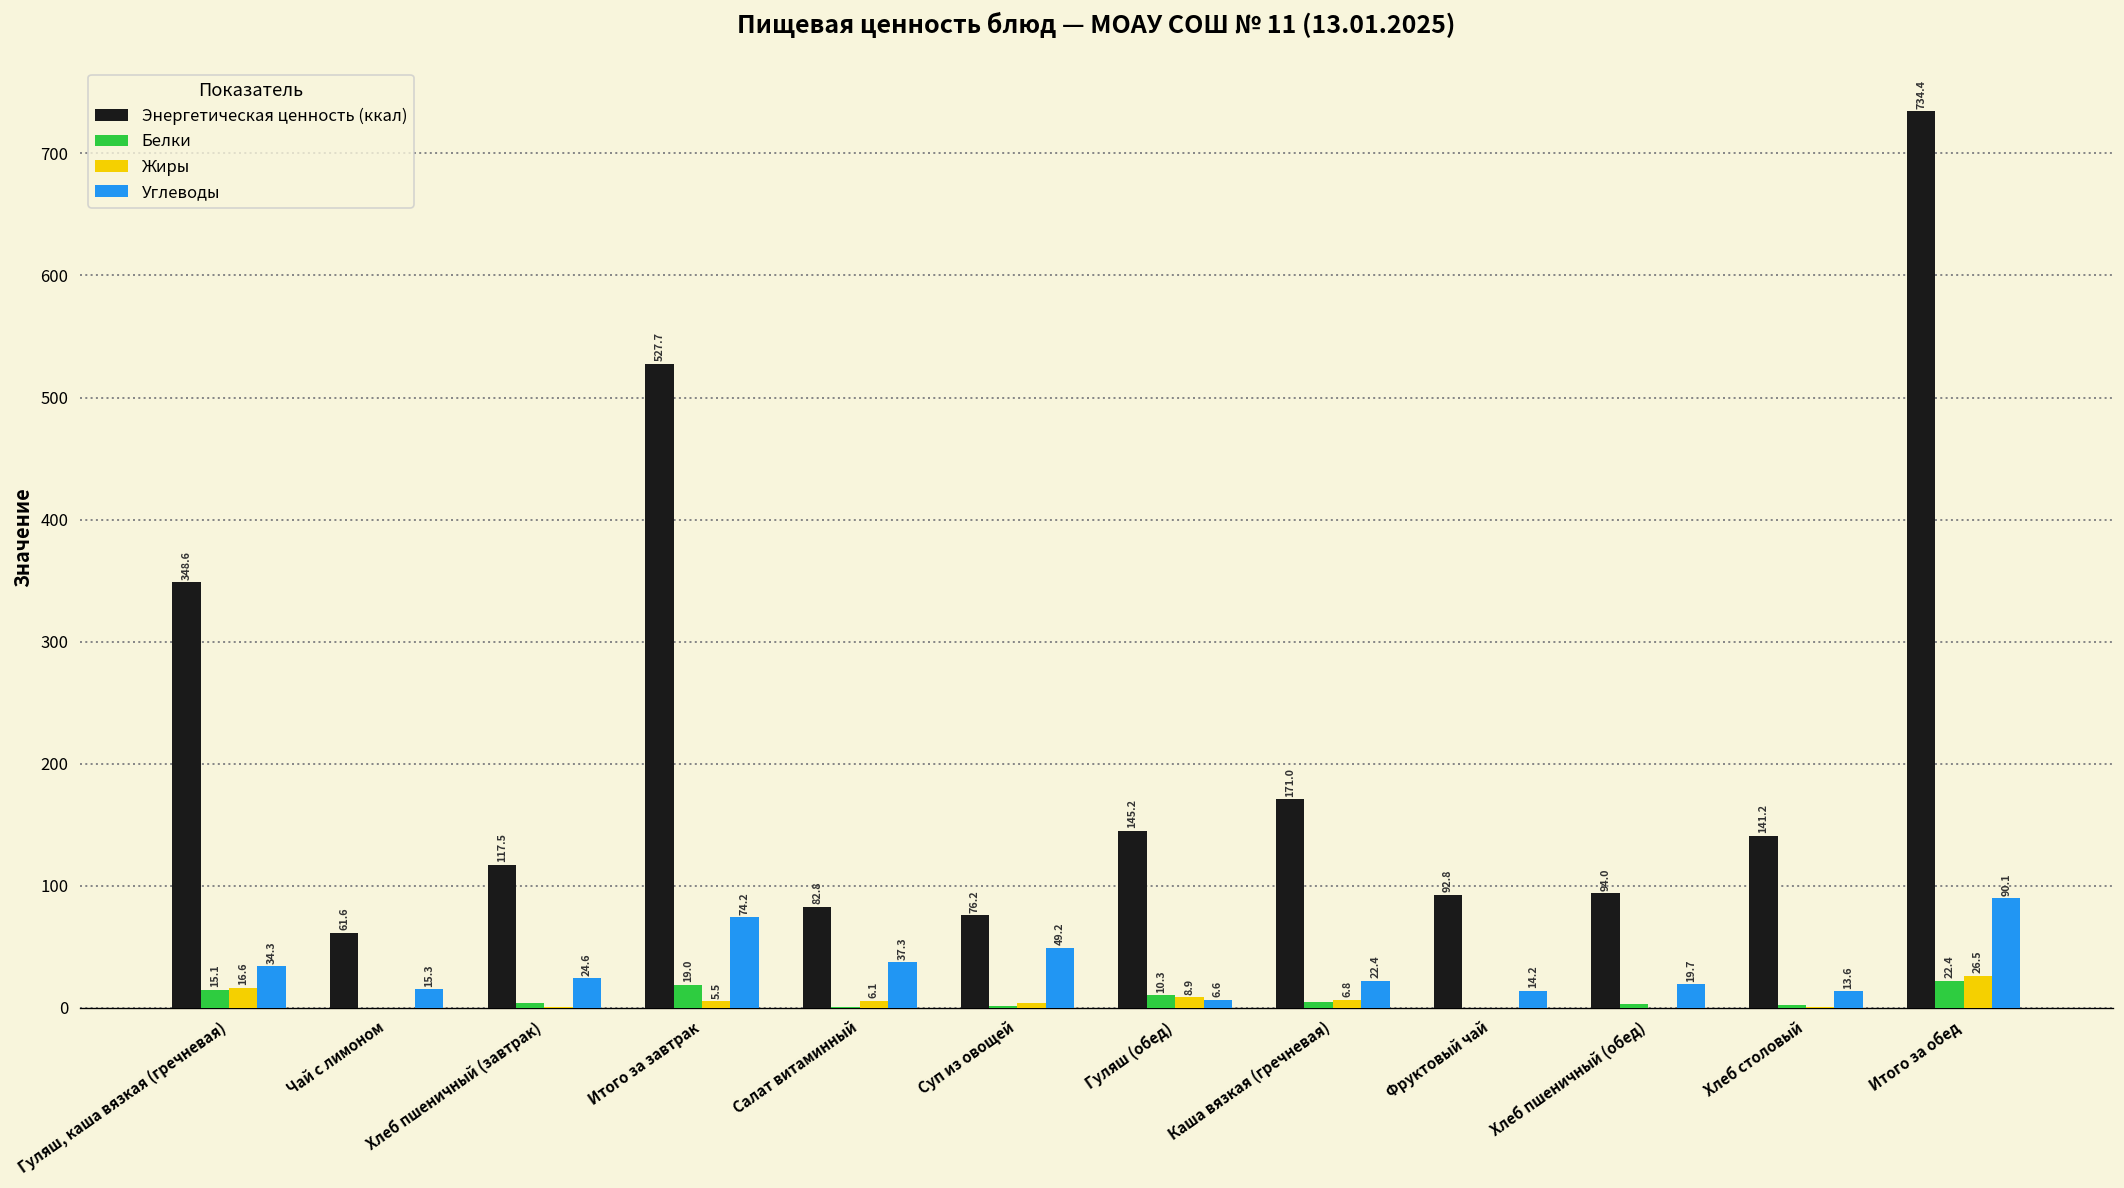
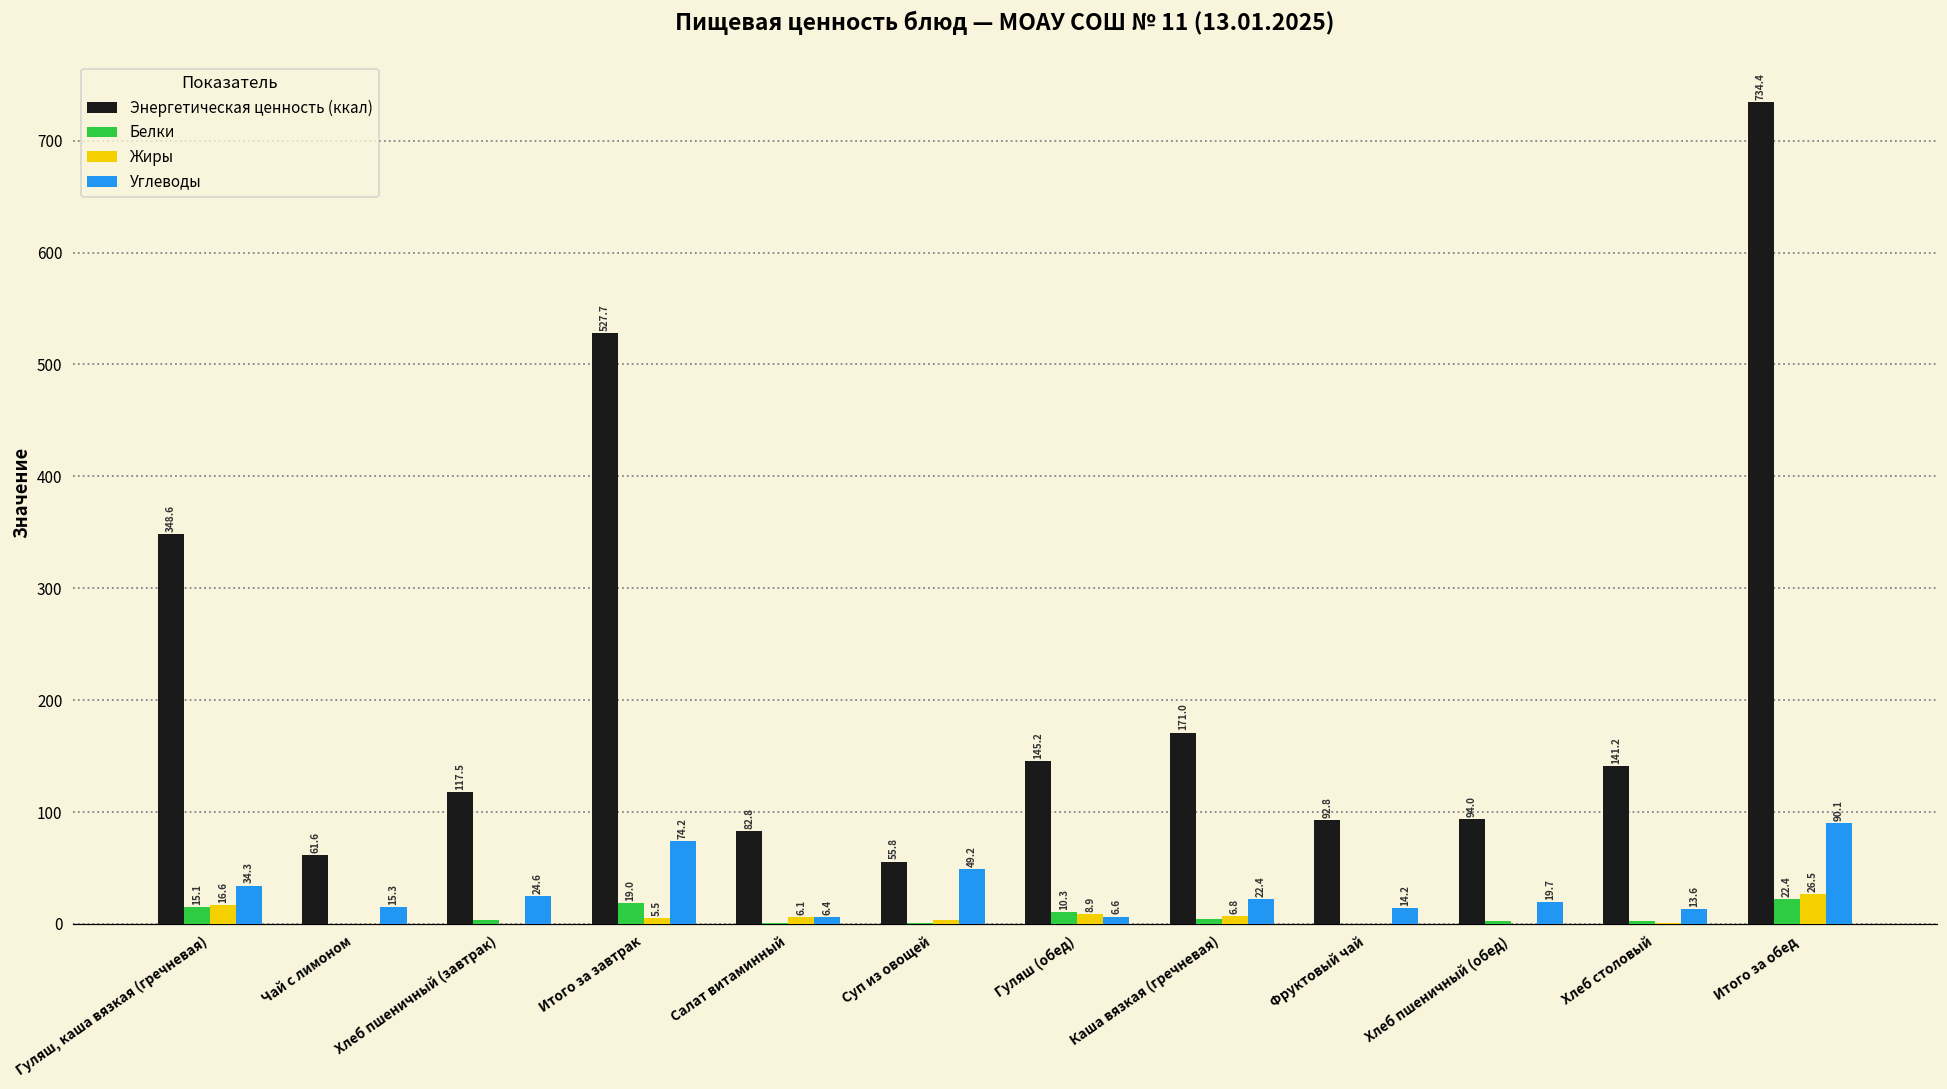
Углеводы, Салат витаминный: 37.3 -> 6.4
Энергетическая ценность (ккал), Суп из овощей: 76.2 -> 55.8
